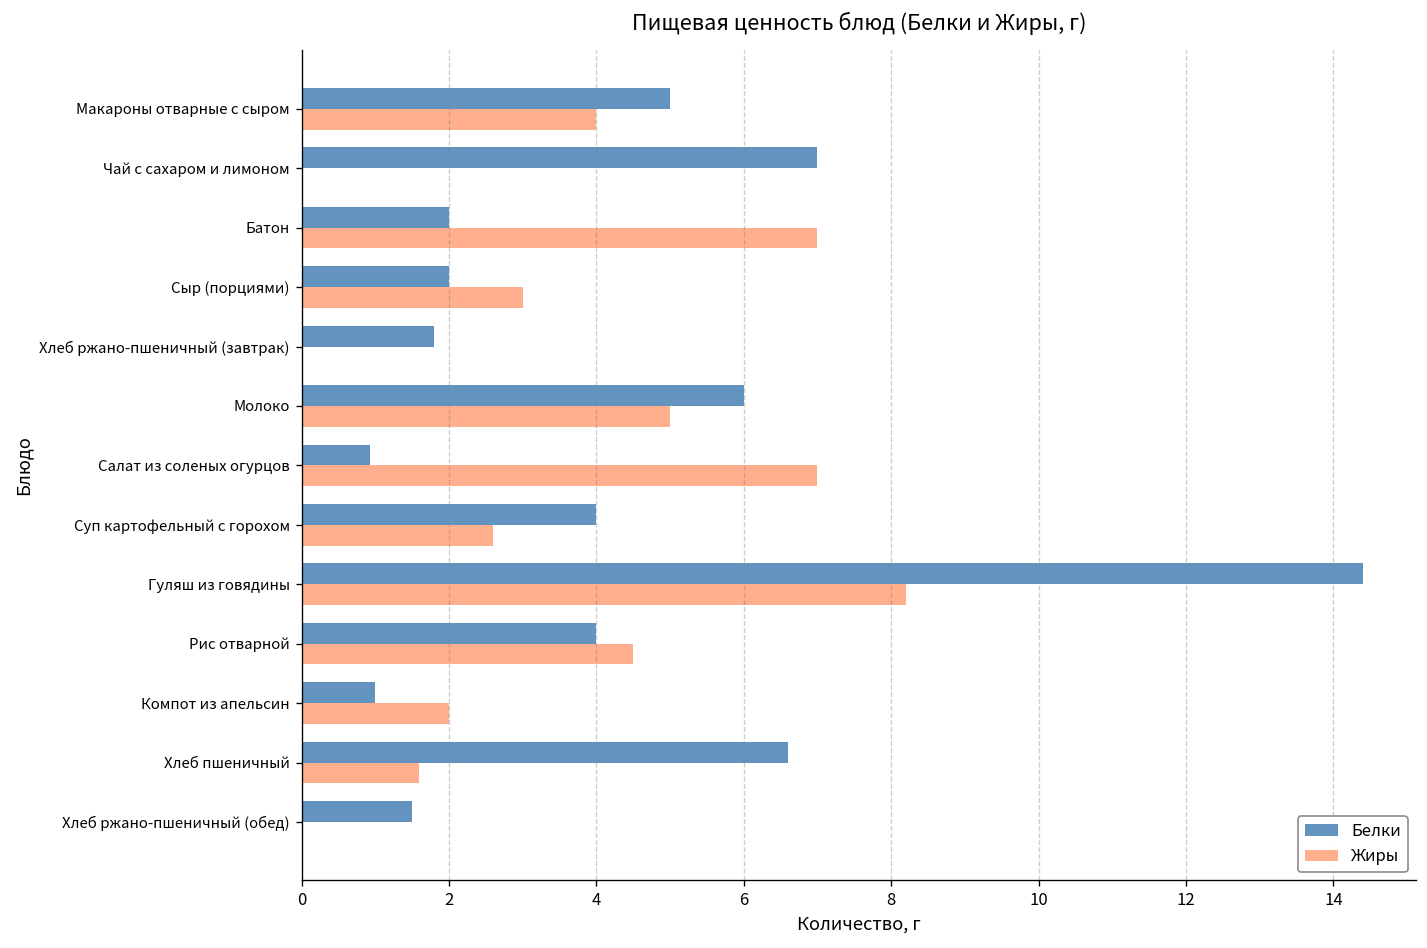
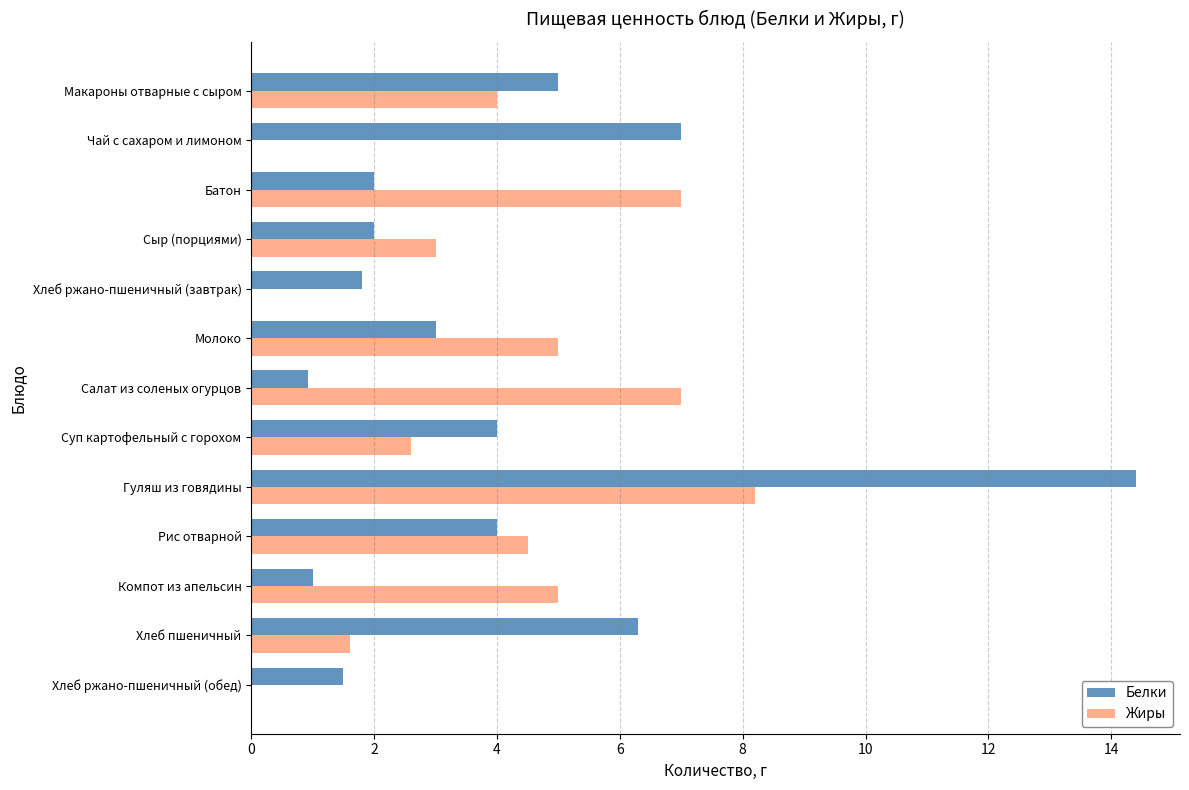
Белки, Молоко: 6 -> 3
Жиры, Компот из апельсин: 2 -> 5
Белки, Хлеб пшеничный: 6.6 -> 6.3
